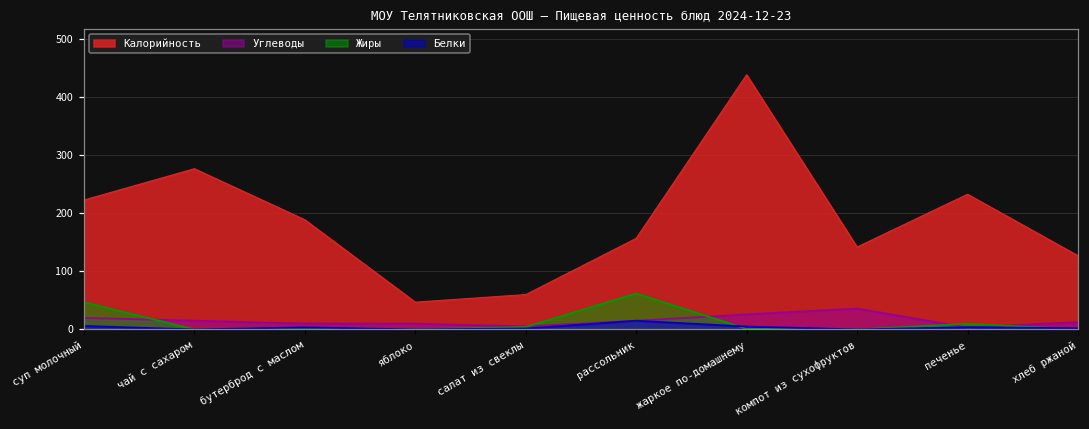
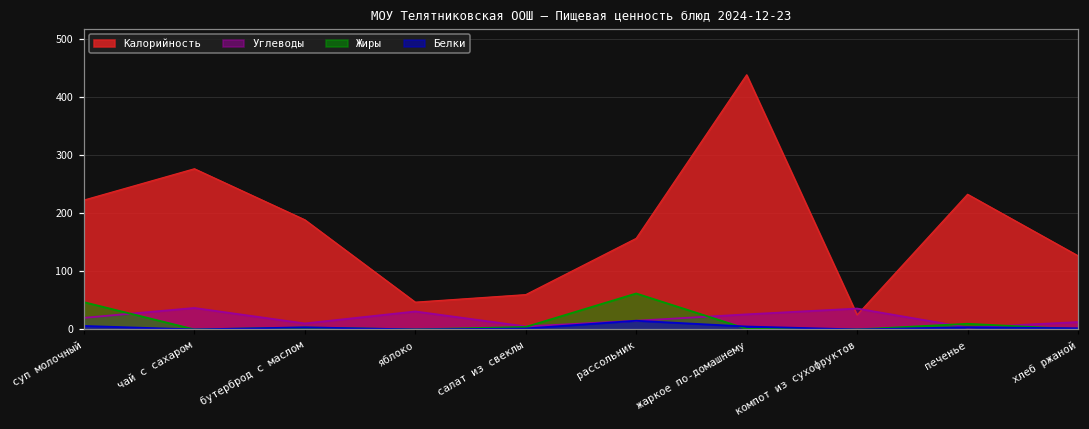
Углеводы, чай с сахаром: 20 -> 40
Углеводы, яблоко: 10 -> 30
Калорийность, компот из сухофруктов: 140 -> 30
